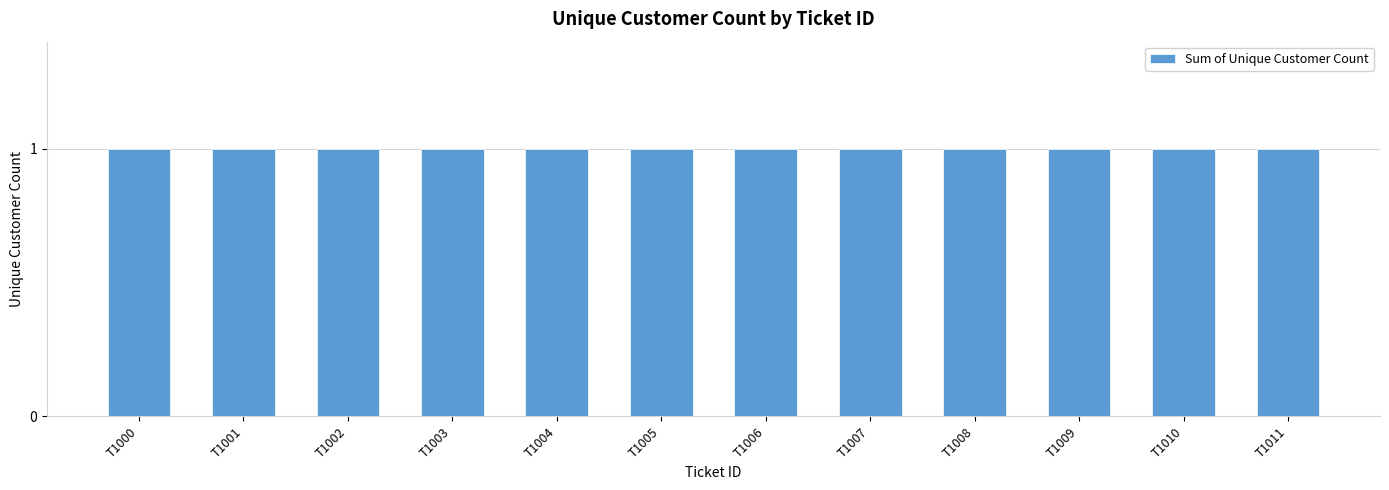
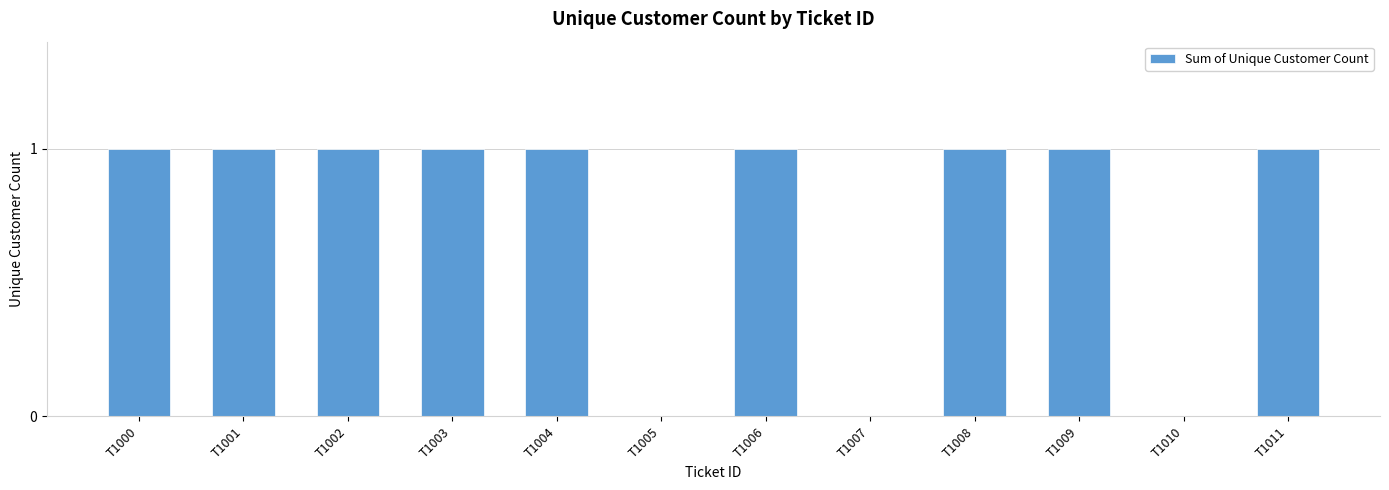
T1005: 1 -> 0
T1007: 1 -> 0
T1010: 1 -> 0
